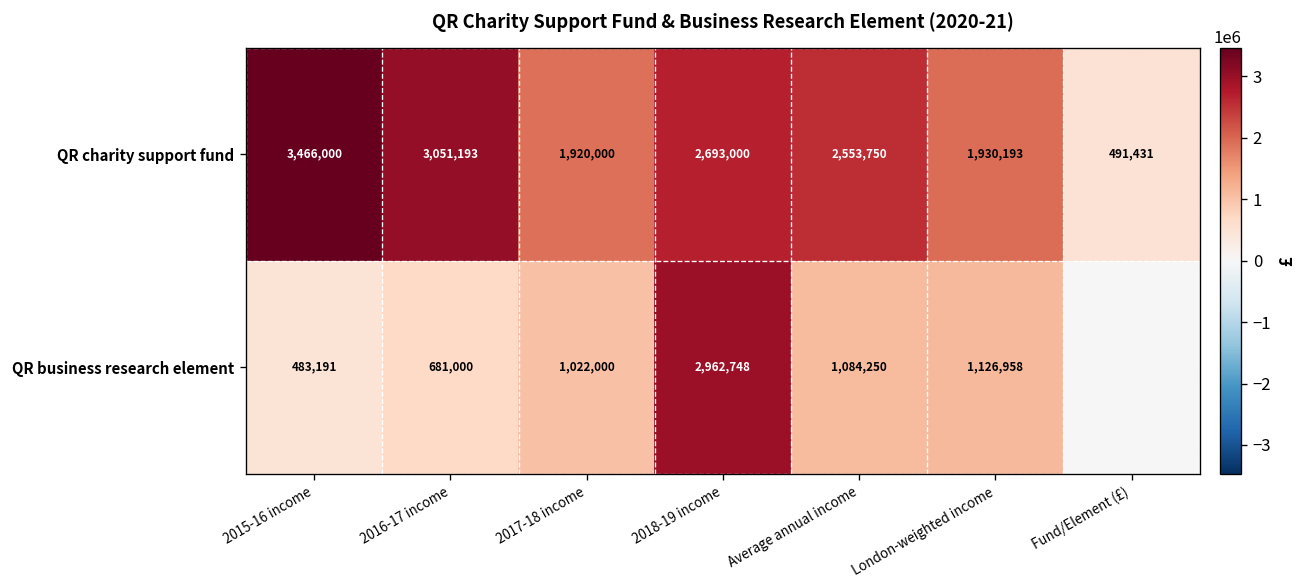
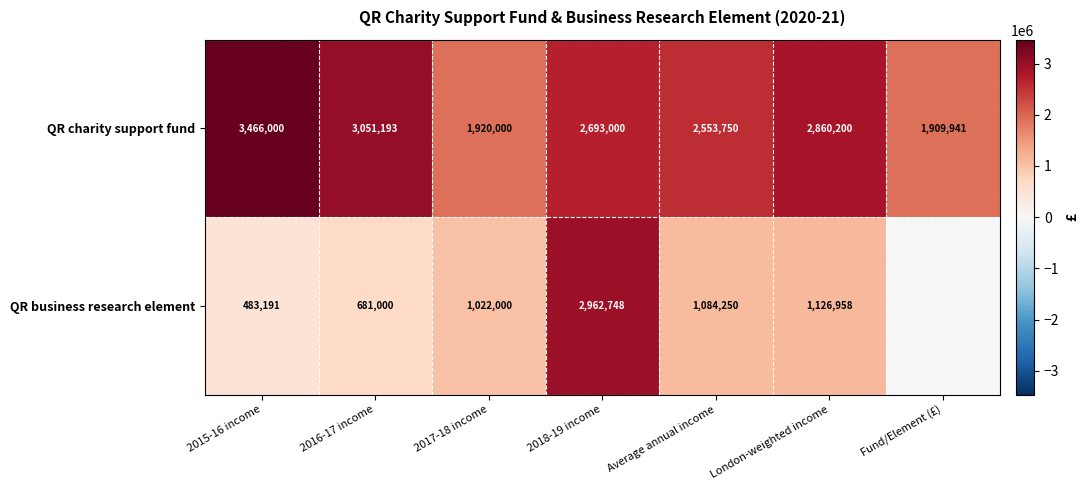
QR charity support fund, London-weighted income: 1,930,193 -> 2,860,200
QR charity support fund, Fund/Element (£): 491,431 -> 1,909,941
